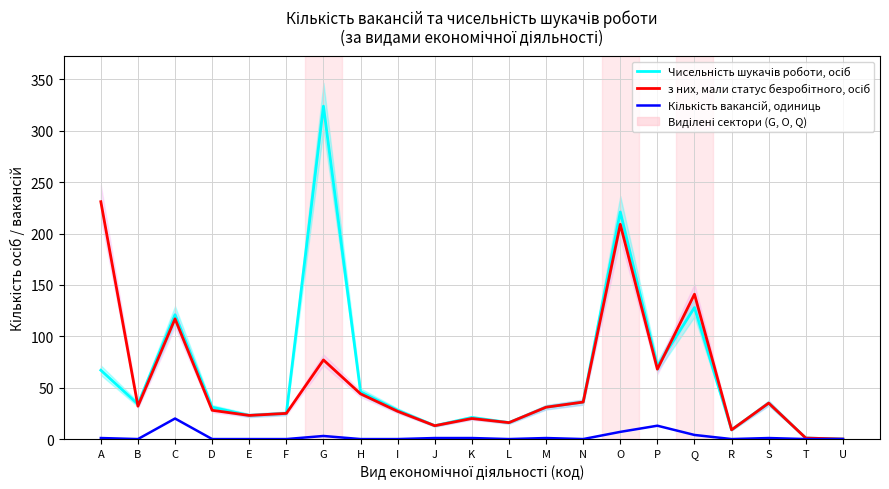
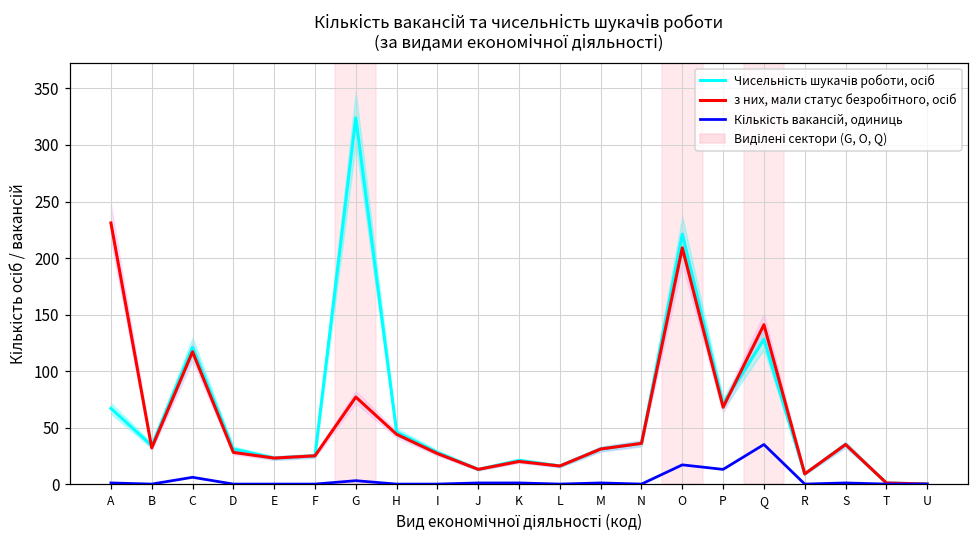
Кількість вакансій, одиниць, C: 20 -> 6
Кількість вакансій, одиниць, O: 7 -> 17
Кількість вакансій, одиниць, Q: 4 -> 35
